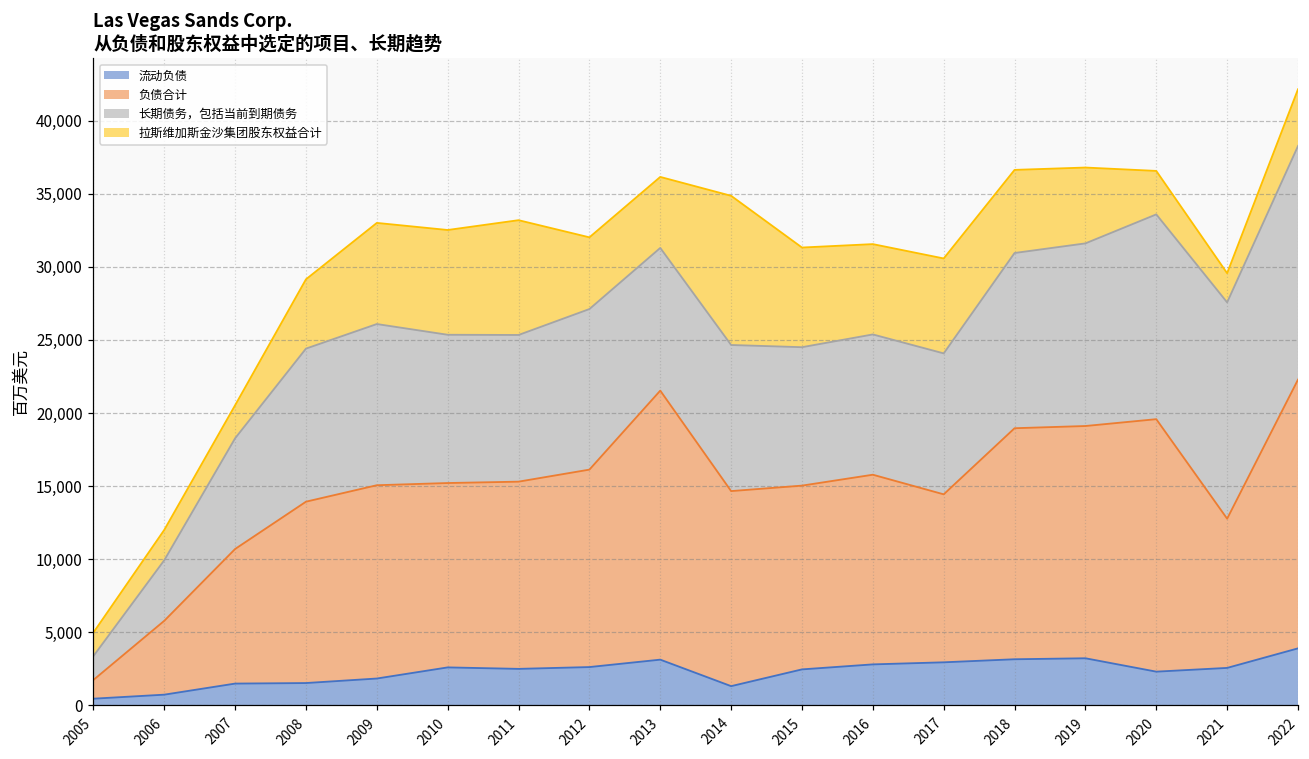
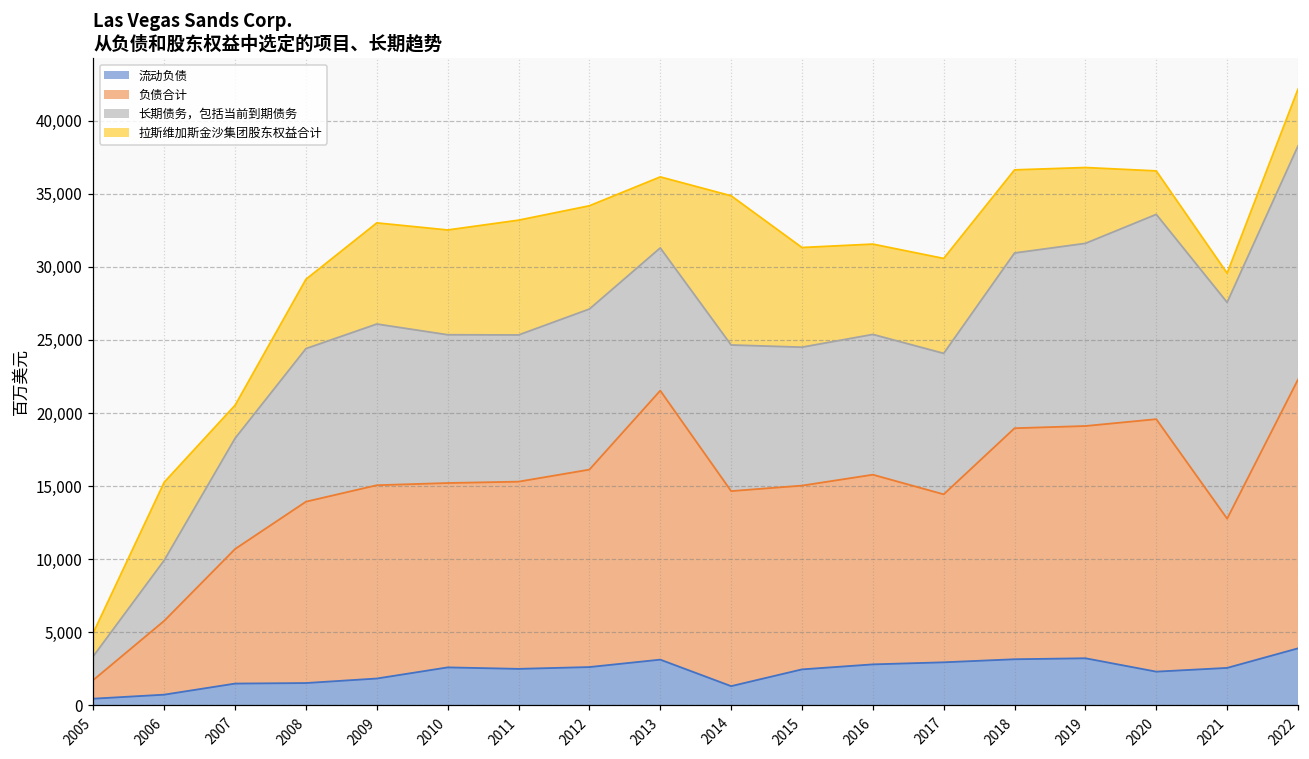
拉斯维加斯金沙集团股东权益合计, 2006: 2,100 -> 5,300
拉斯维加斯金沙集团股东权益合计, 2012: 4,900 -> 7,100
